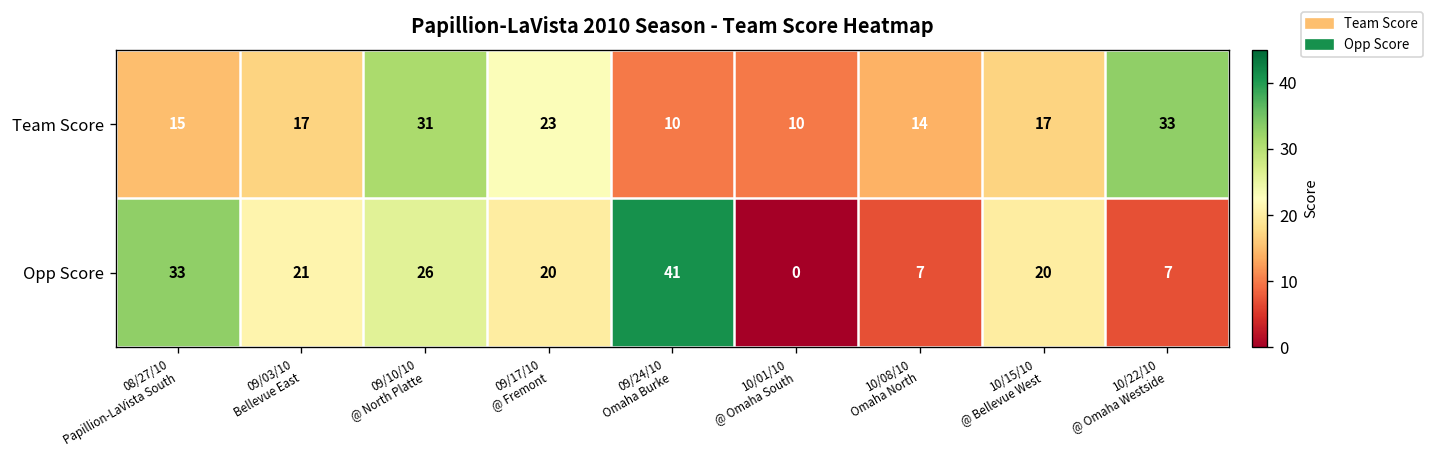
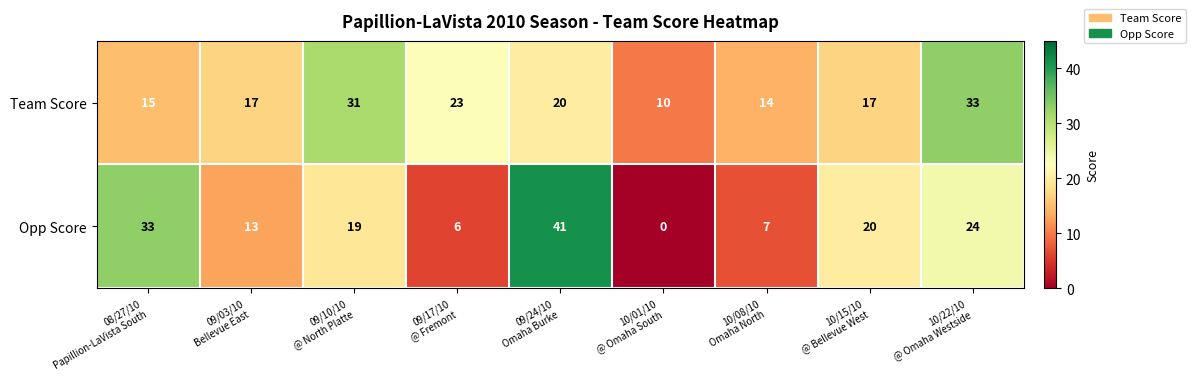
Team Score, 09/24/10 Omaha Burke: 10 -> 20
Opp Score, 09/03/10 Bellevue East: 21 -> 13
Opp Score, 09/10/10 @ North Platte: 26 -> 19
Opp Score, 09/17/10 @ Fremont: 20 -> 6
Opp Score, 10/22/10 @ Omaha Westside: 7 -> 24
